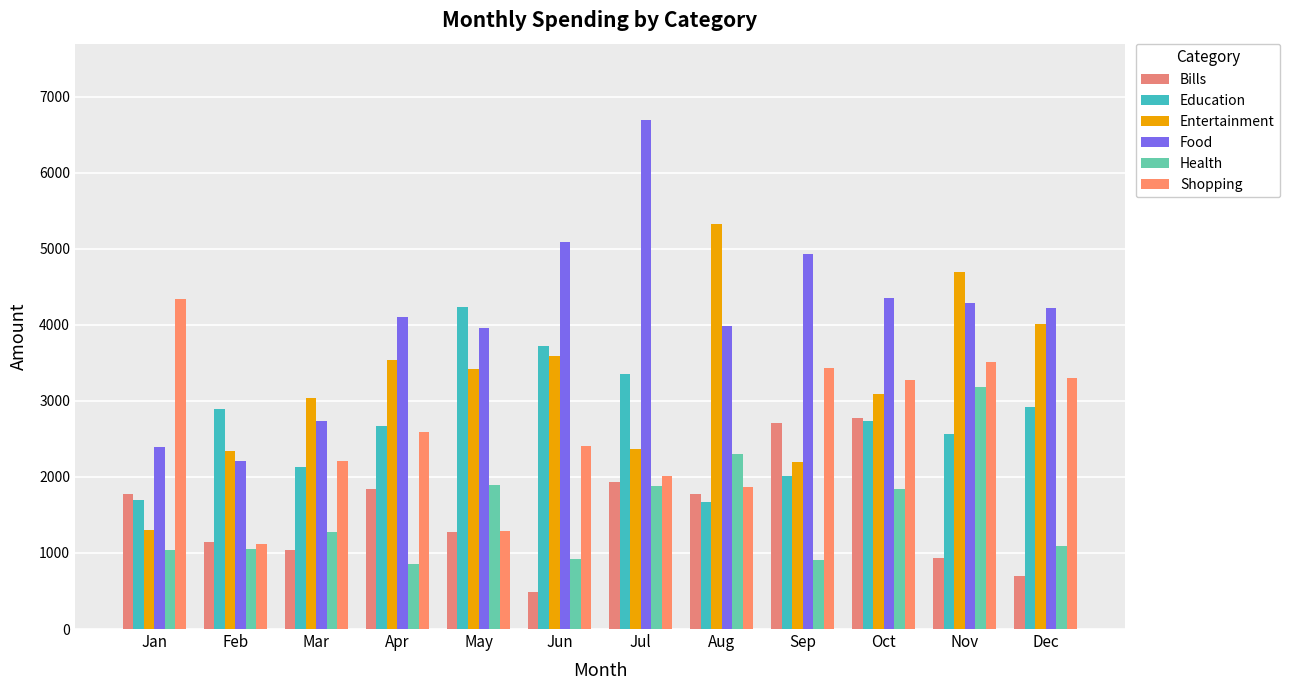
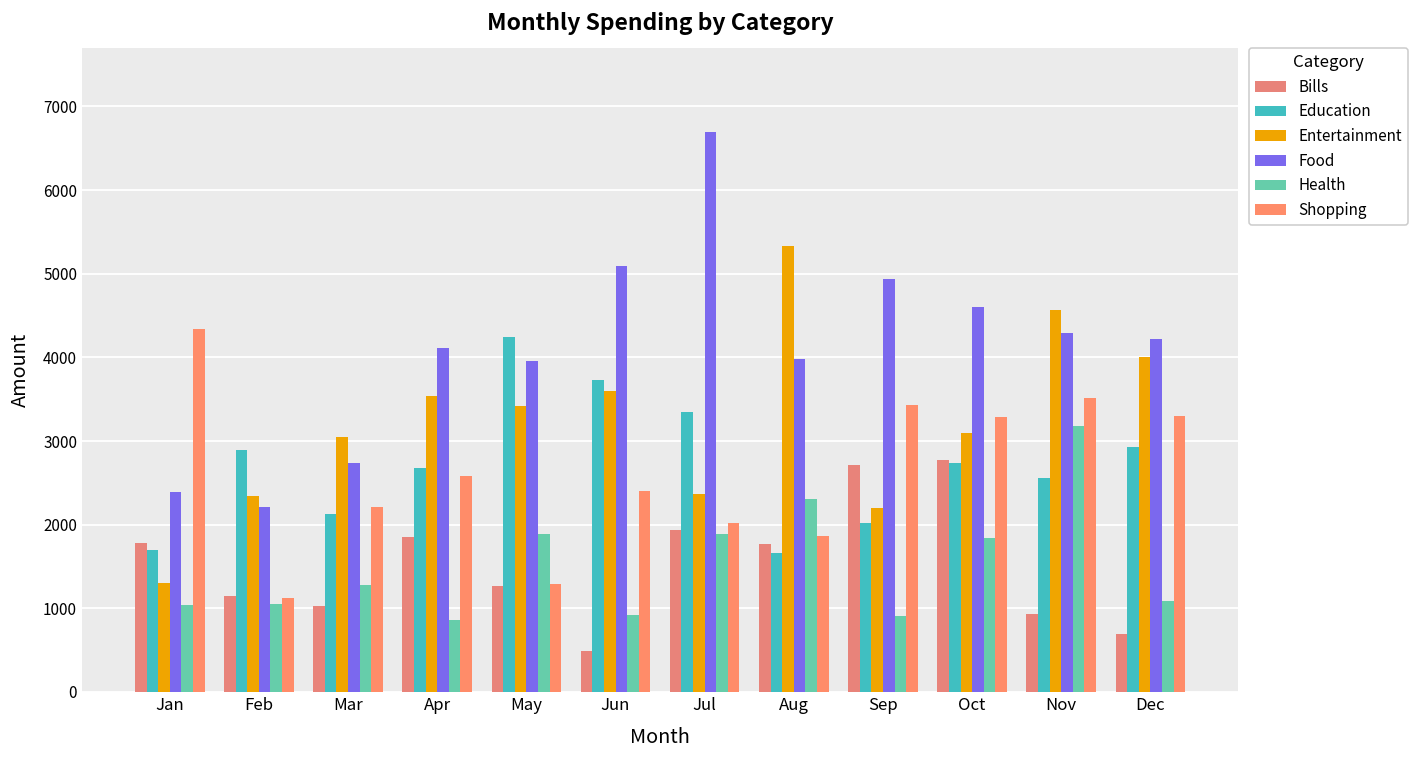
Food, Oct: 4400 -> 4600
Entertainment, Nov: 4700 -> 4600
